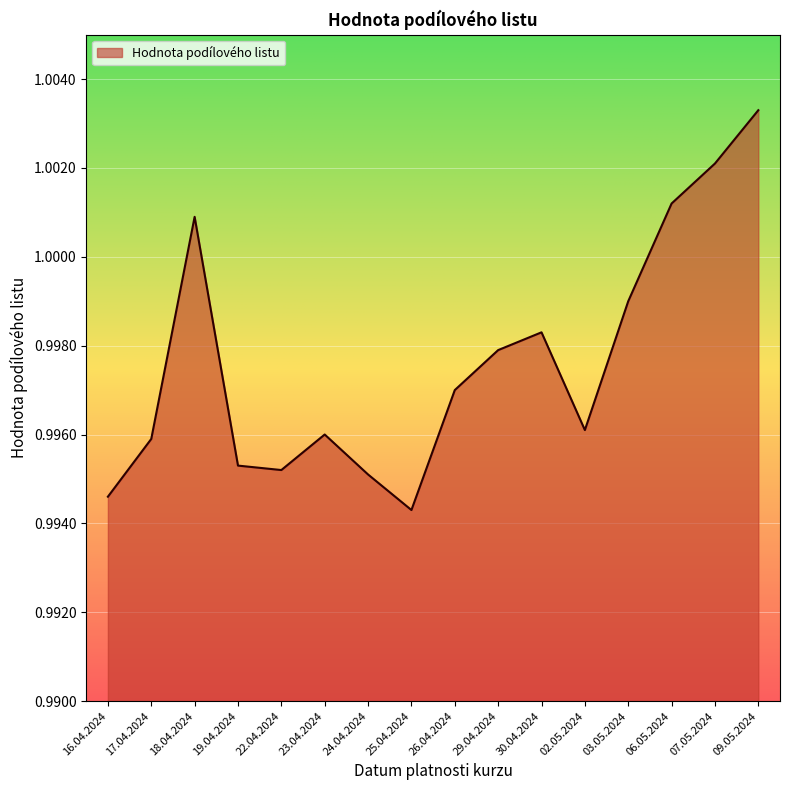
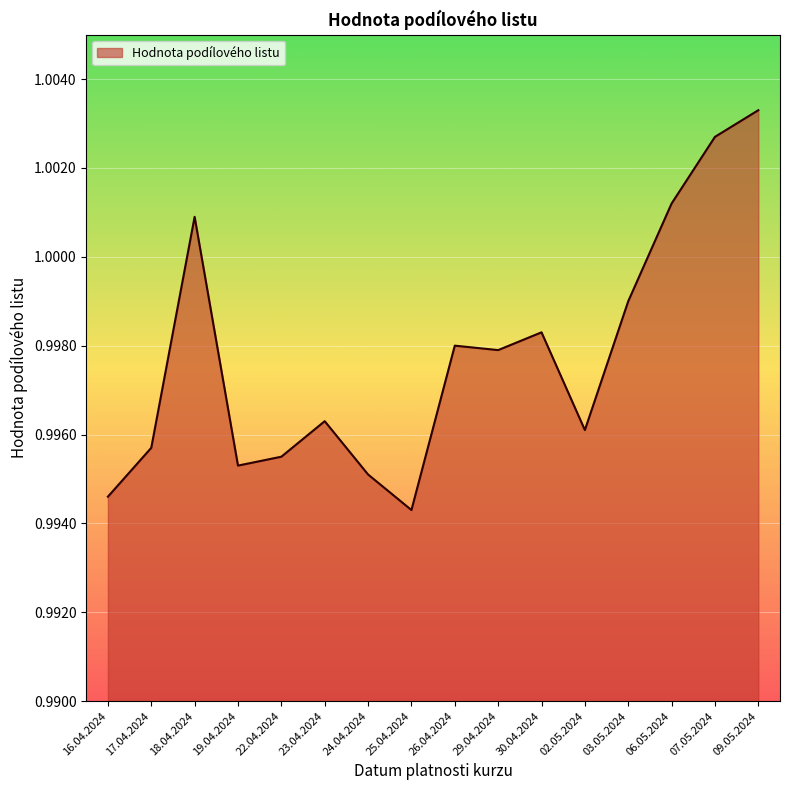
17.04.2024: 0.9959 -> 0.9957
22.04.2024: 0.9952 -> 0.9955
23.04.2024: 0.9960 -> 0.9963
26.04.2024: 0.997 -> 0.998
07.05.2024: 1.0021 -> 1.0027
